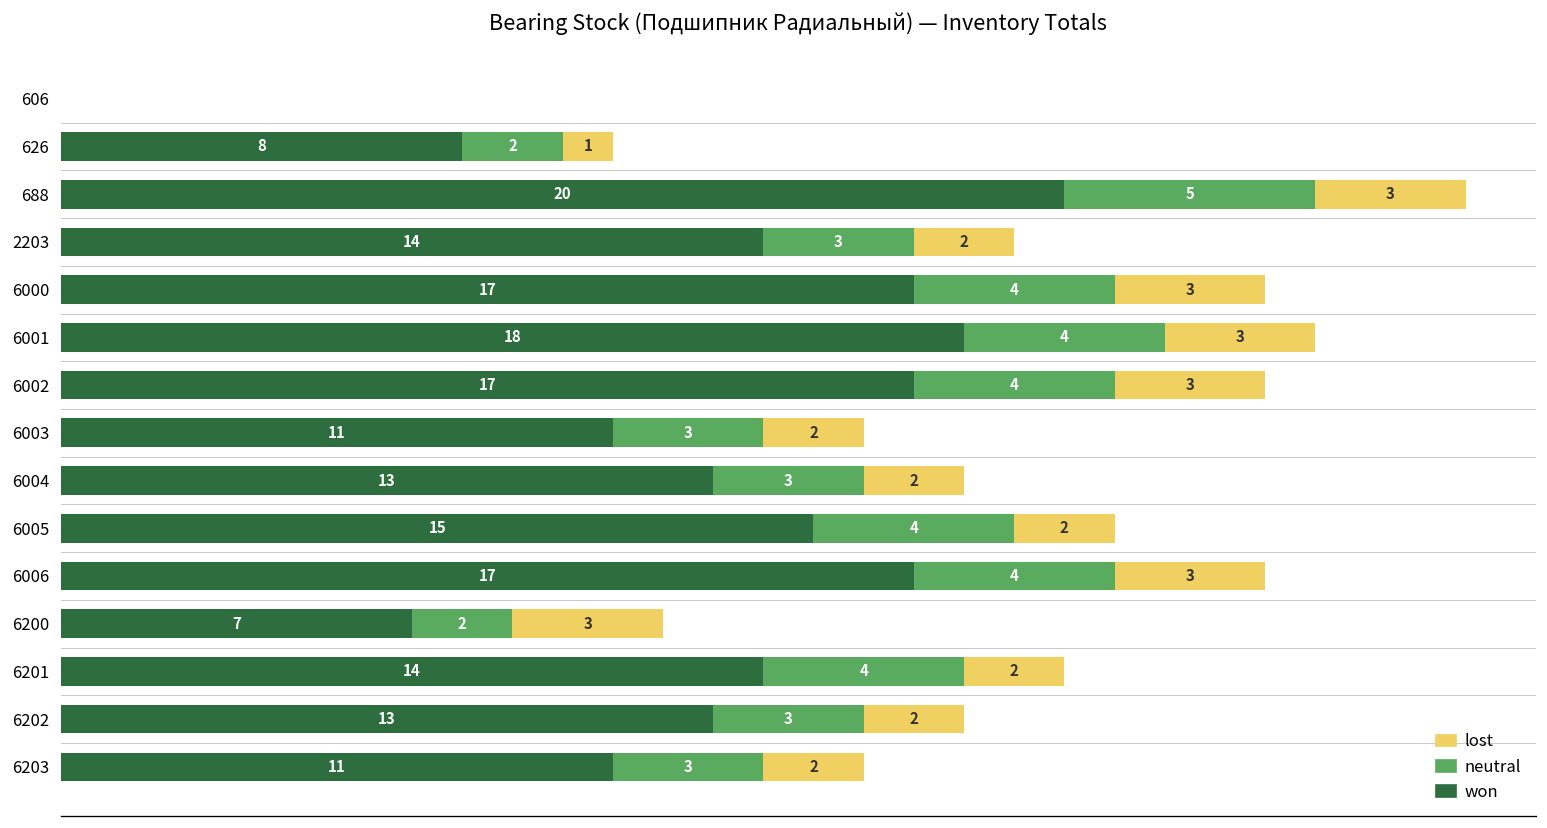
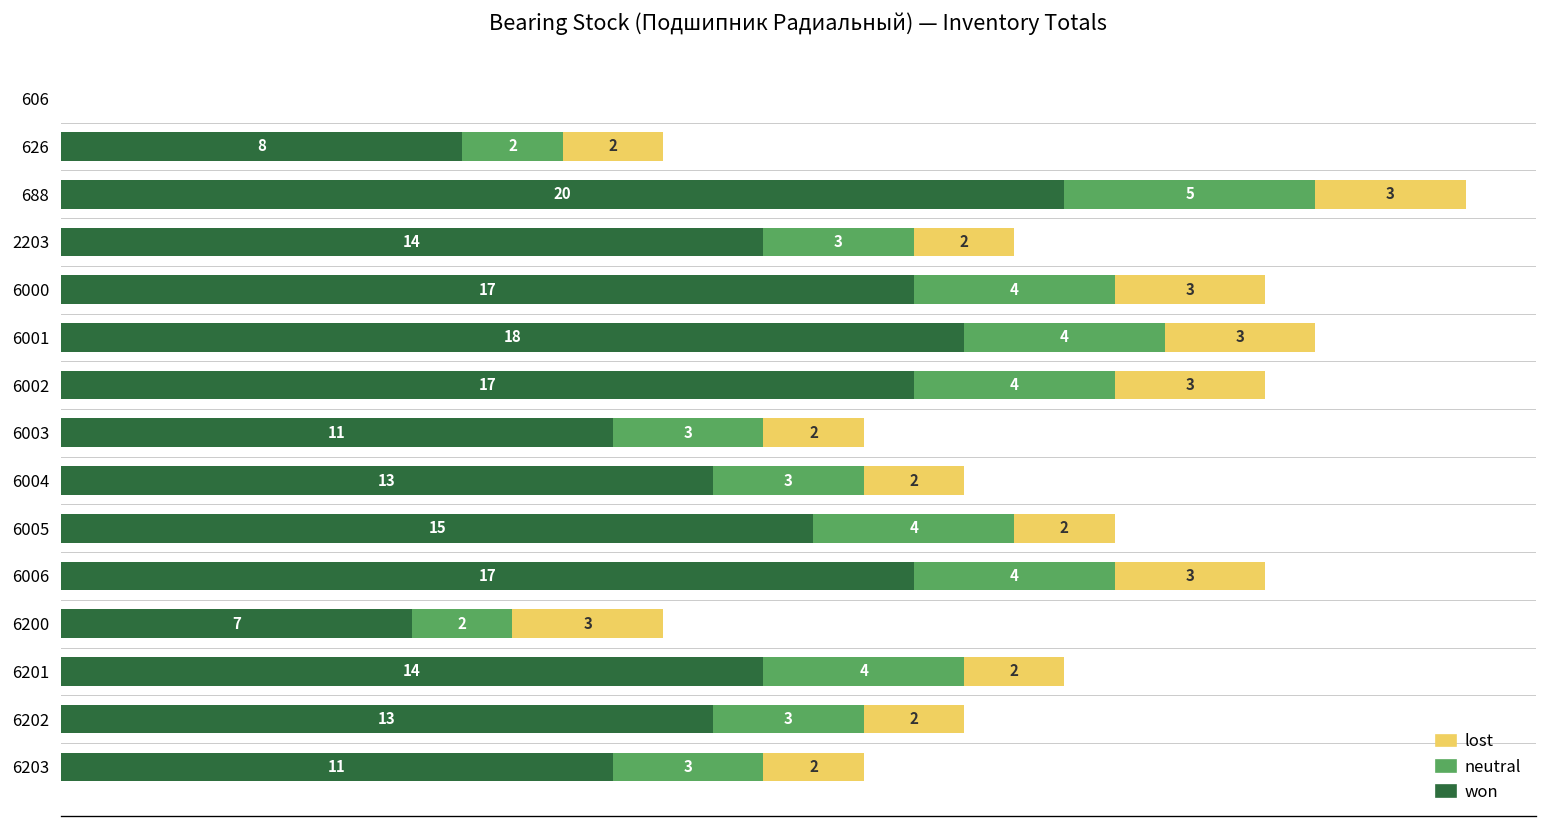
lost, 626: 1 -> 2
